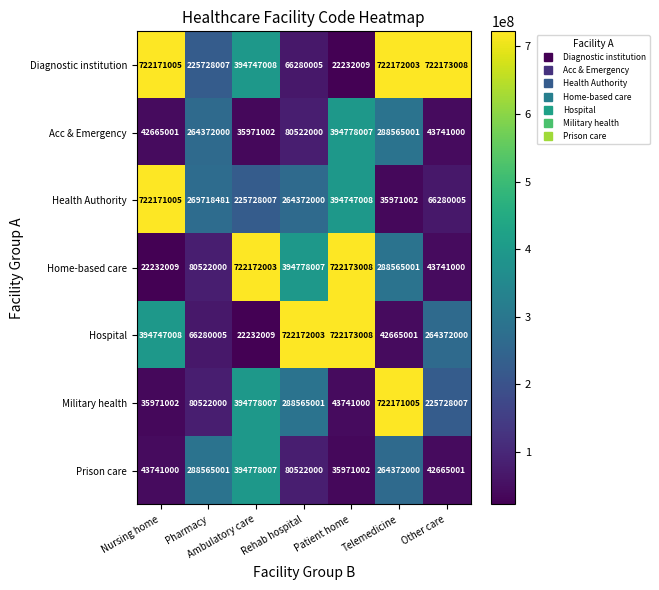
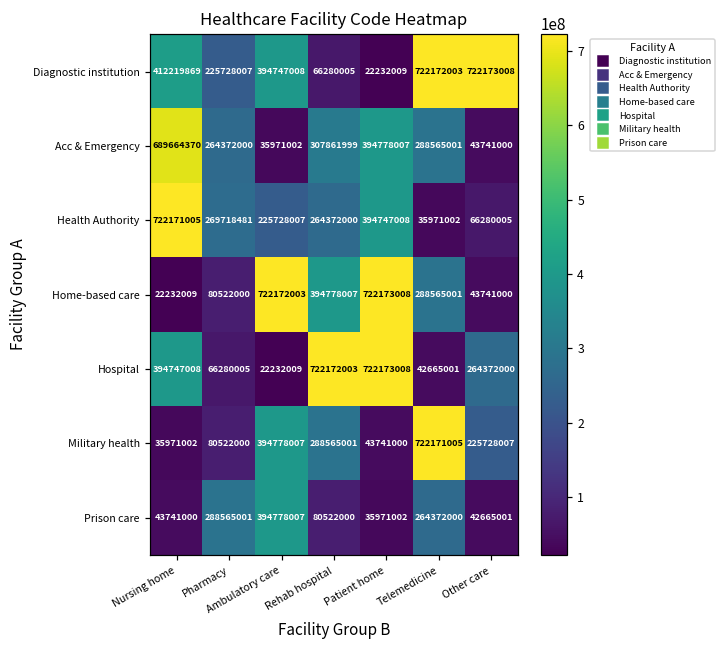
Diagnostic institution, Nursing home: 722171005 -> 412219869
Acc & Emergency, Nursing home: 42665001 -> 689664370
Acc & Emergency, Rehab hospital: 80522000 -> 307861999
